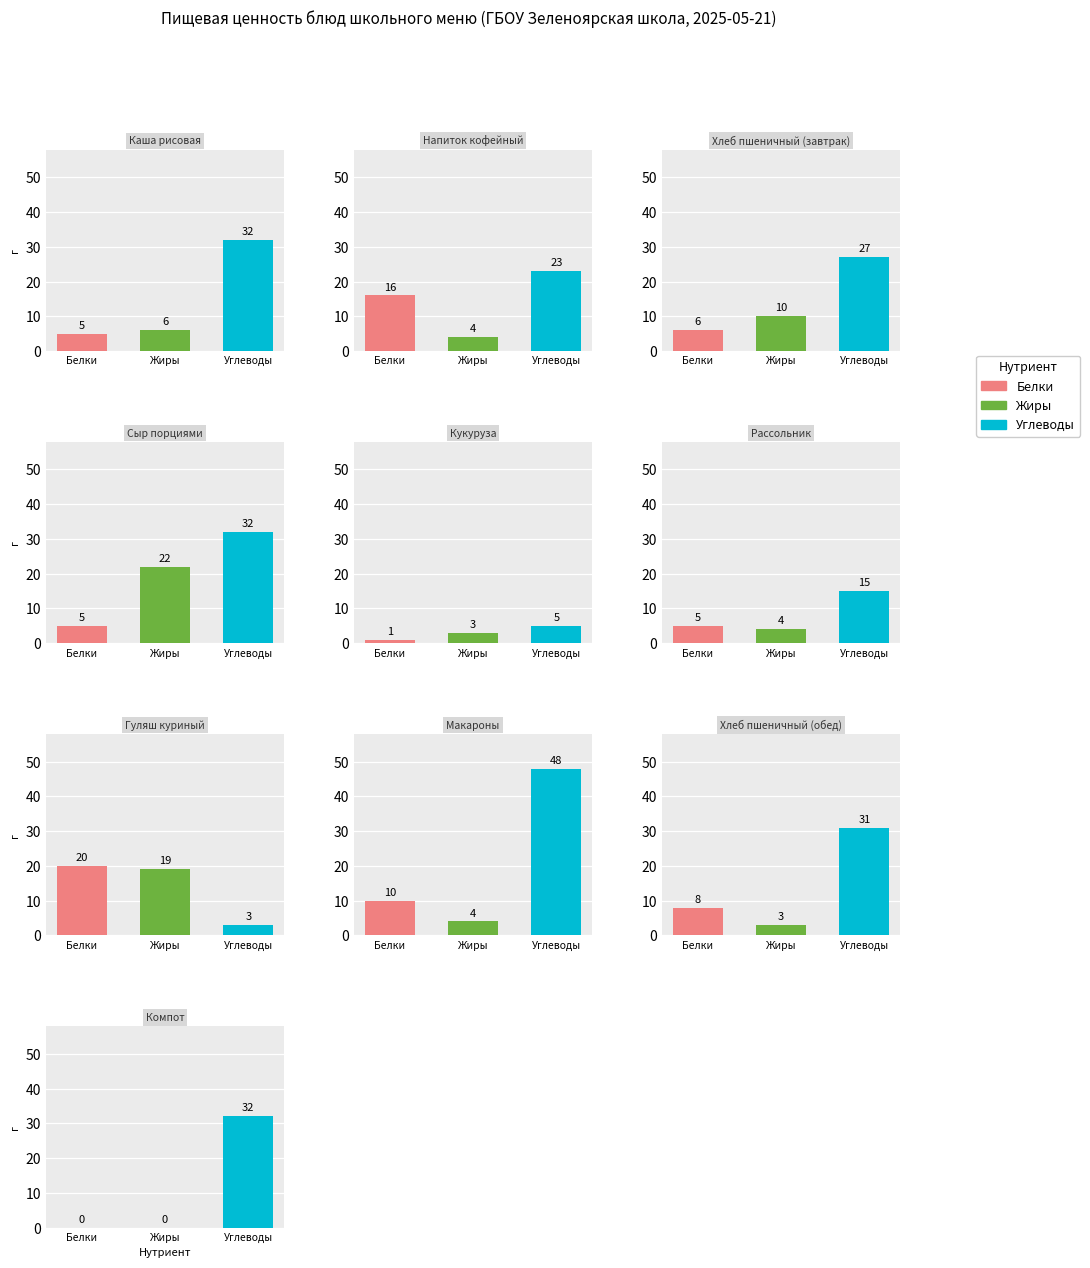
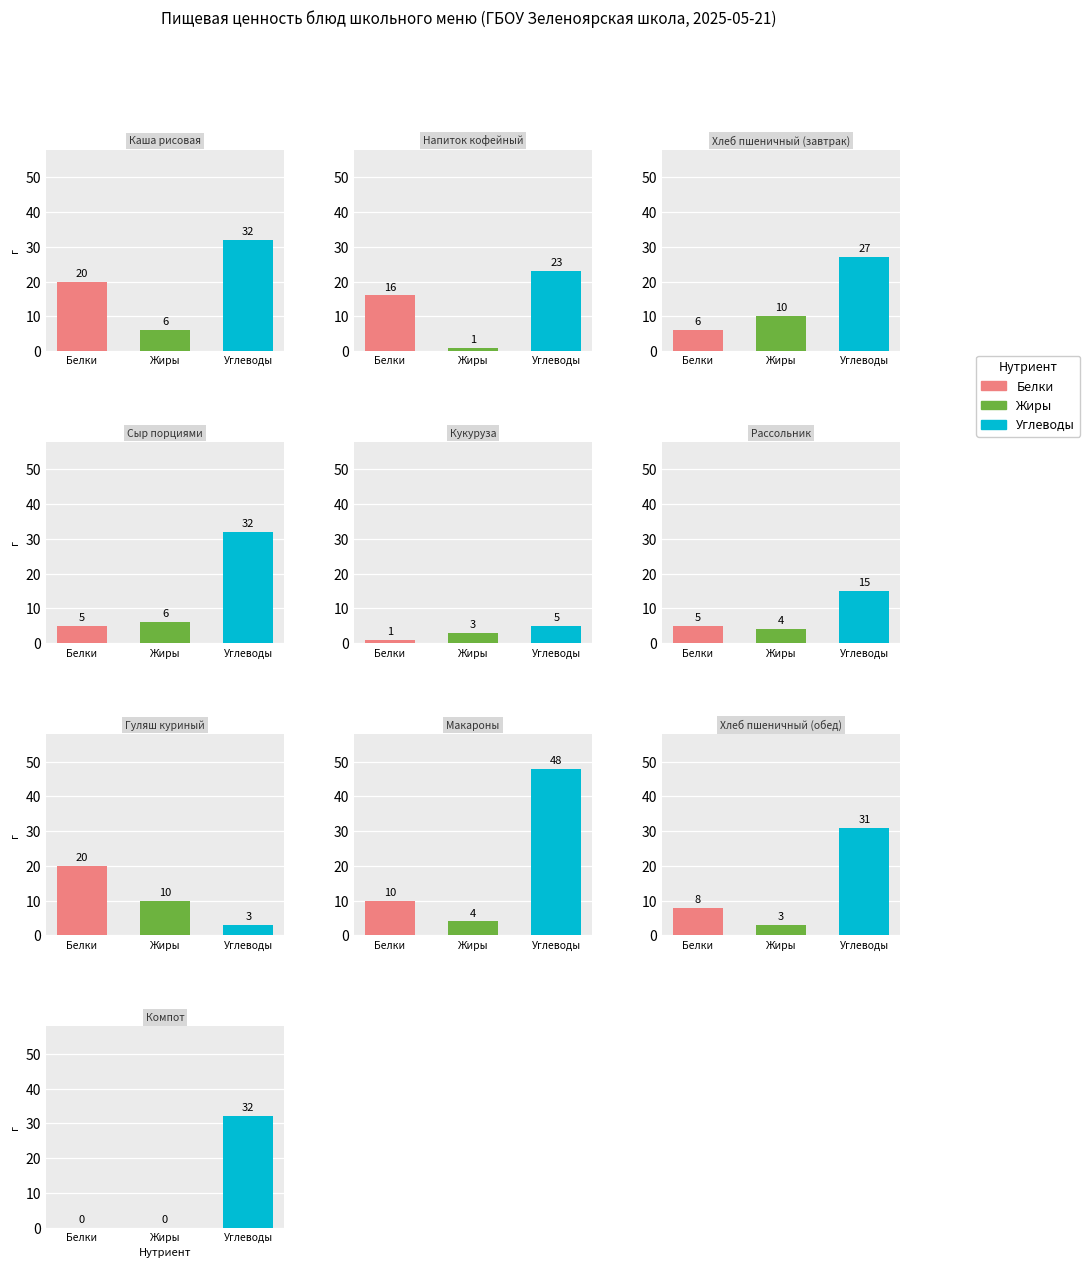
Каша рисовая, Белки: 5 -> 20
Напиток кофейный, Жиры: 4 -> 1
Сыр порциями, Жиры: 22 -> 6
Гуляш куриный, Жиры: 19 -> 10
